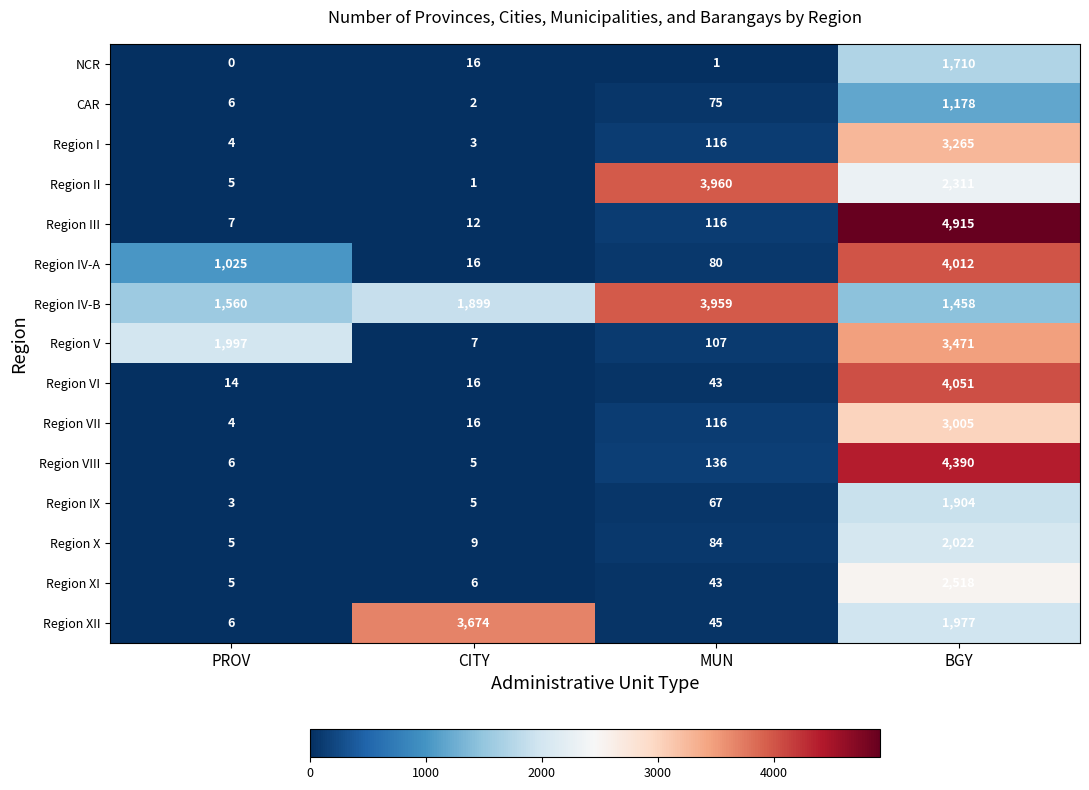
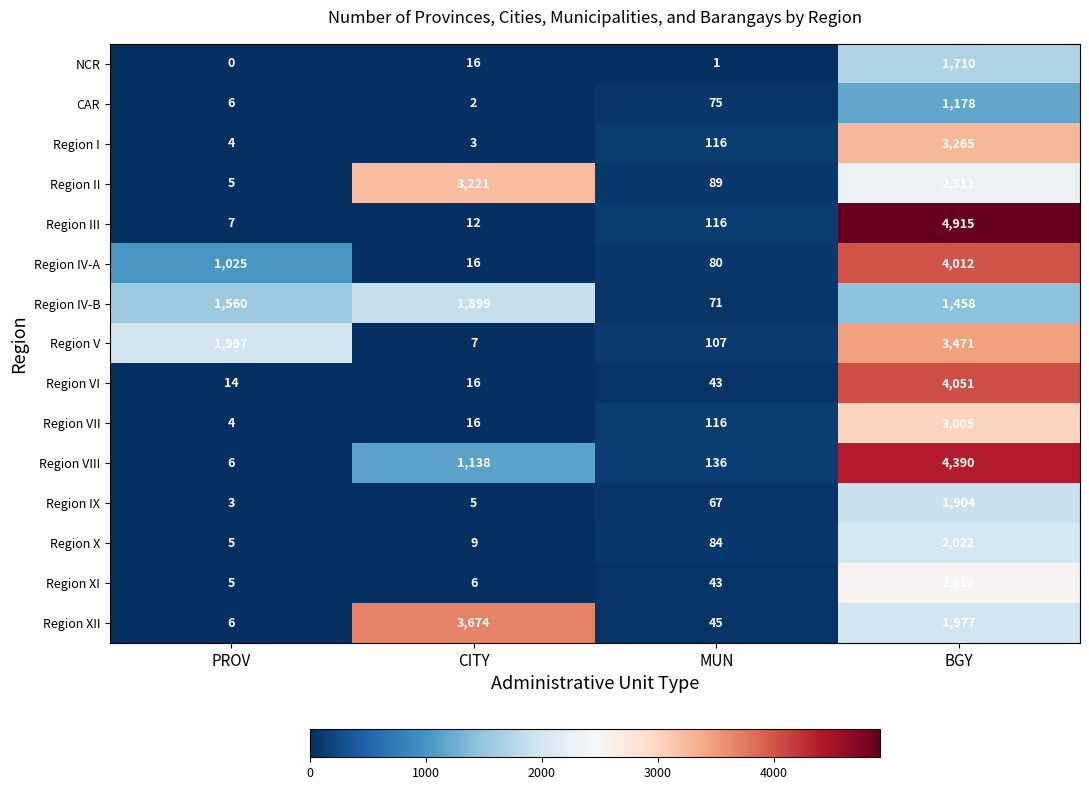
Region II, CITY: 1 -> 3,221
Region II, MUN: 3,960 -> 89
Region IV-B, MUN: 3,959 -> 71
Region VIII, CITY: 5 -> 1,138
